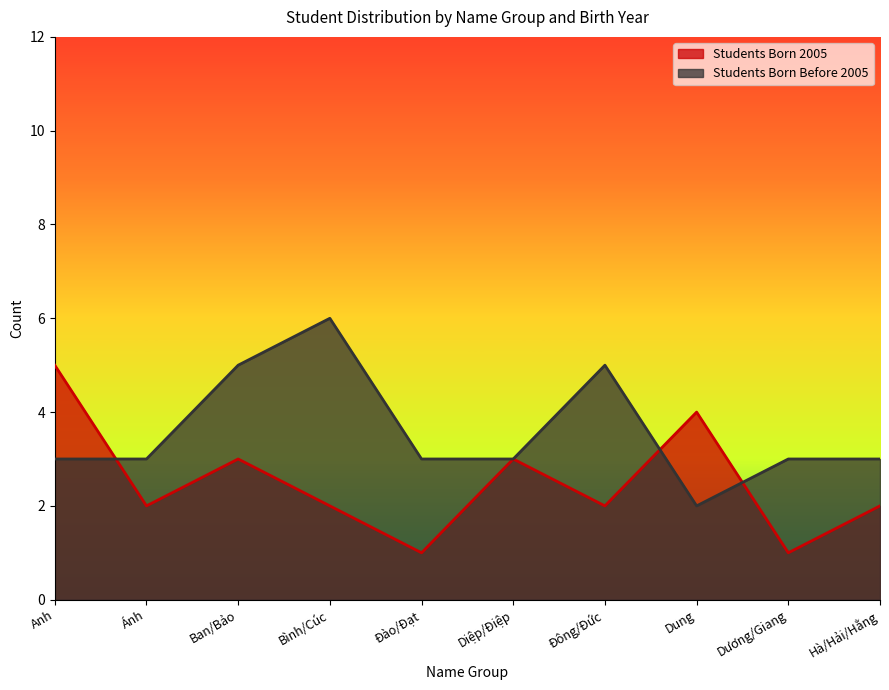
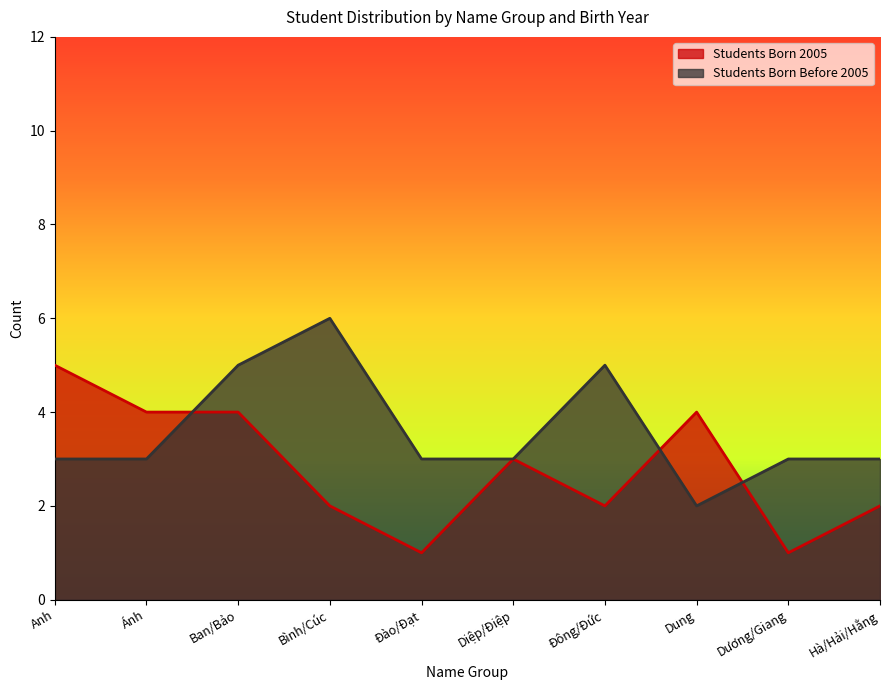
Students Born 2005, Ánh: 2 -> 4
Students Born 2005, Ban/Bảo: 3 -> 4
